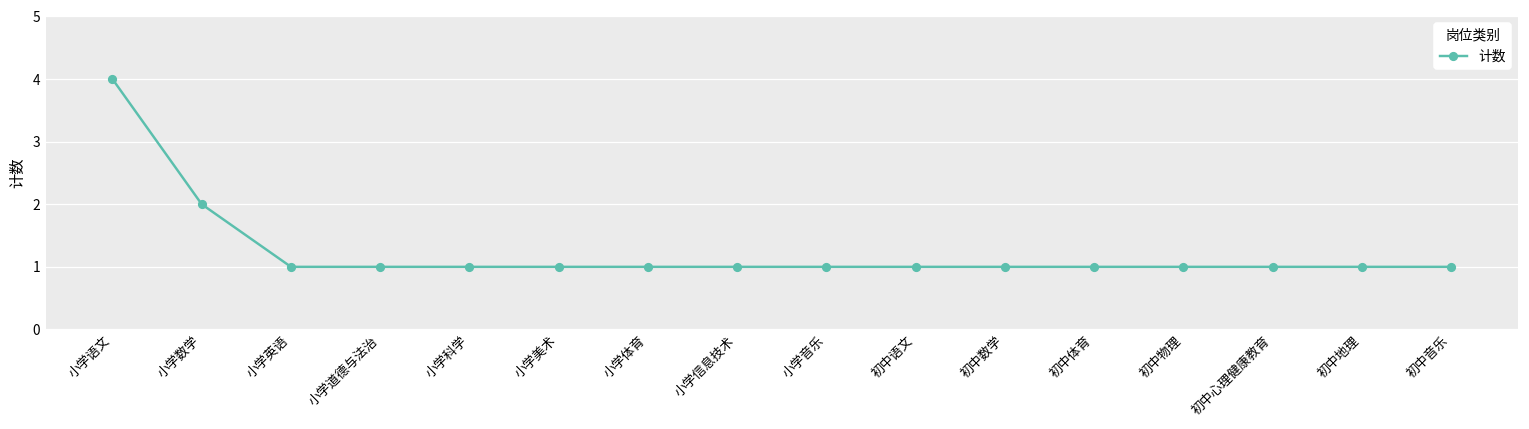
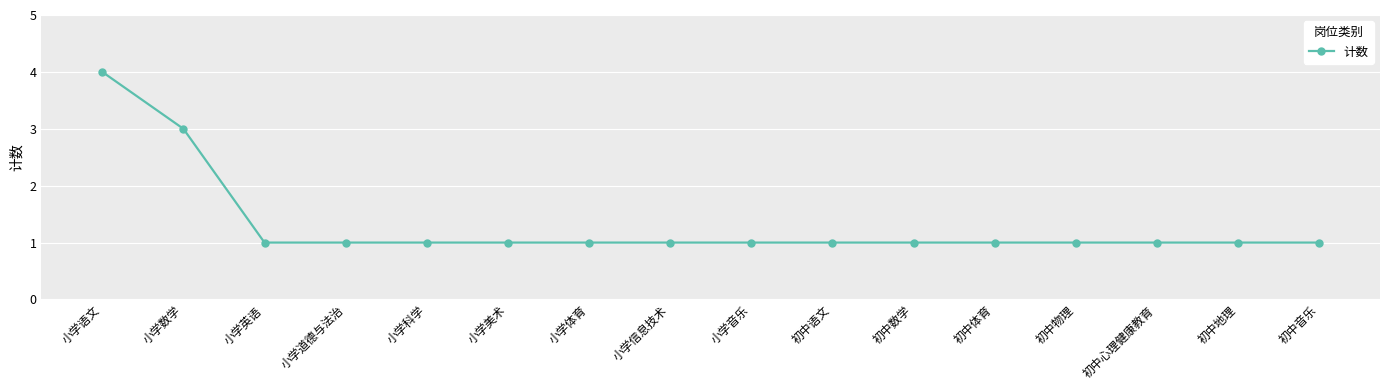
小学数学: 2 -> 3
